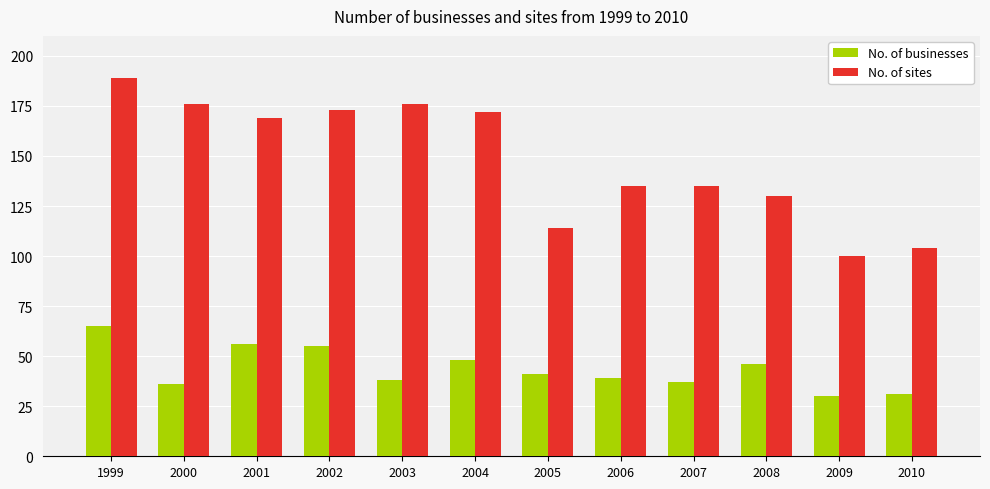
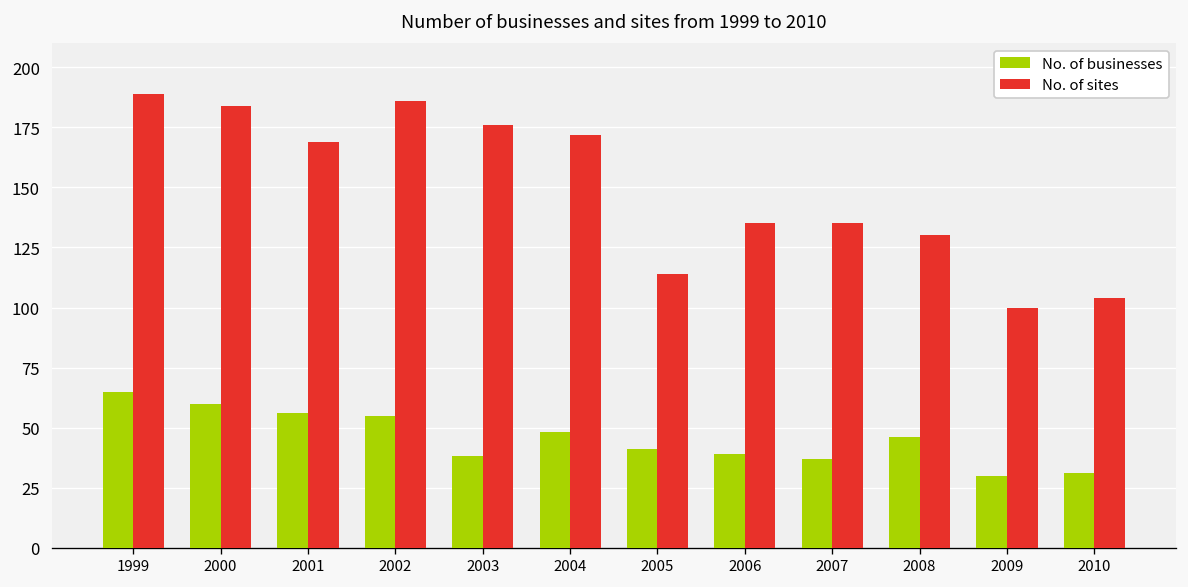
No. of businesses, 2000: 36 -> 60
No. of sites, 2000: 176 -> 184
No. of sites, 2002: 173 -> 186
